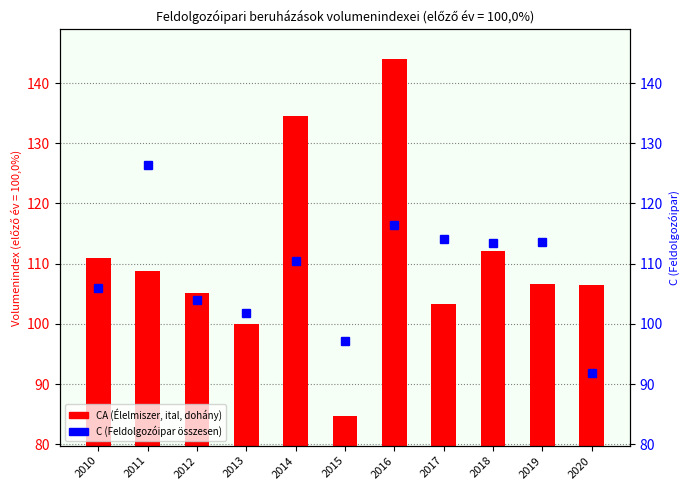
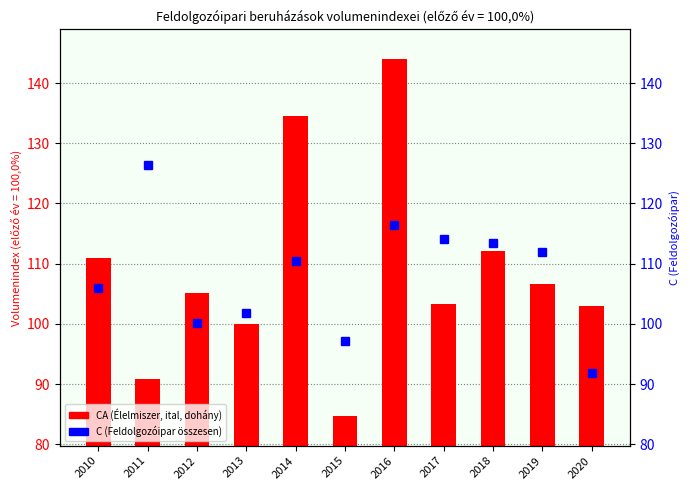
CA (Élelmiszer, ital, dohány), 2011: 109 -> 91
CA (Élelmiszer, ital, dohány), 2020: 106 -> 103
C (Feldolgozóipar összesen), 2012: 104 -> 100
C (Feldolgozóipar összesen), 2019: 114 -> 112
